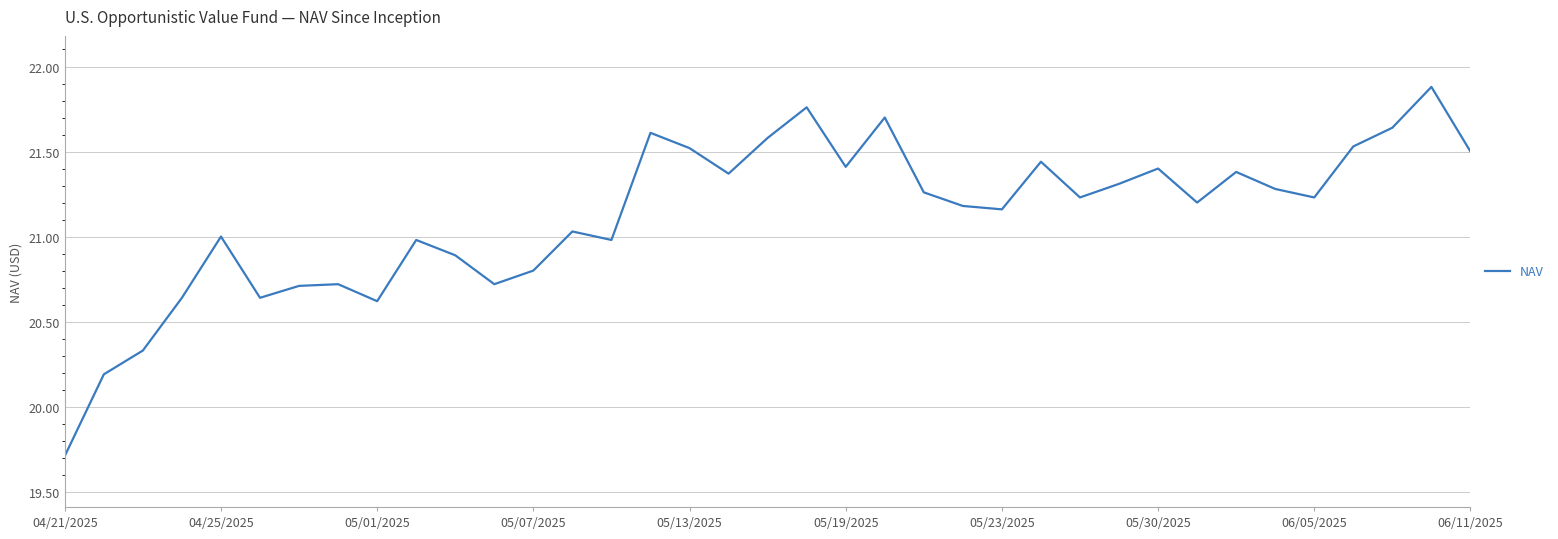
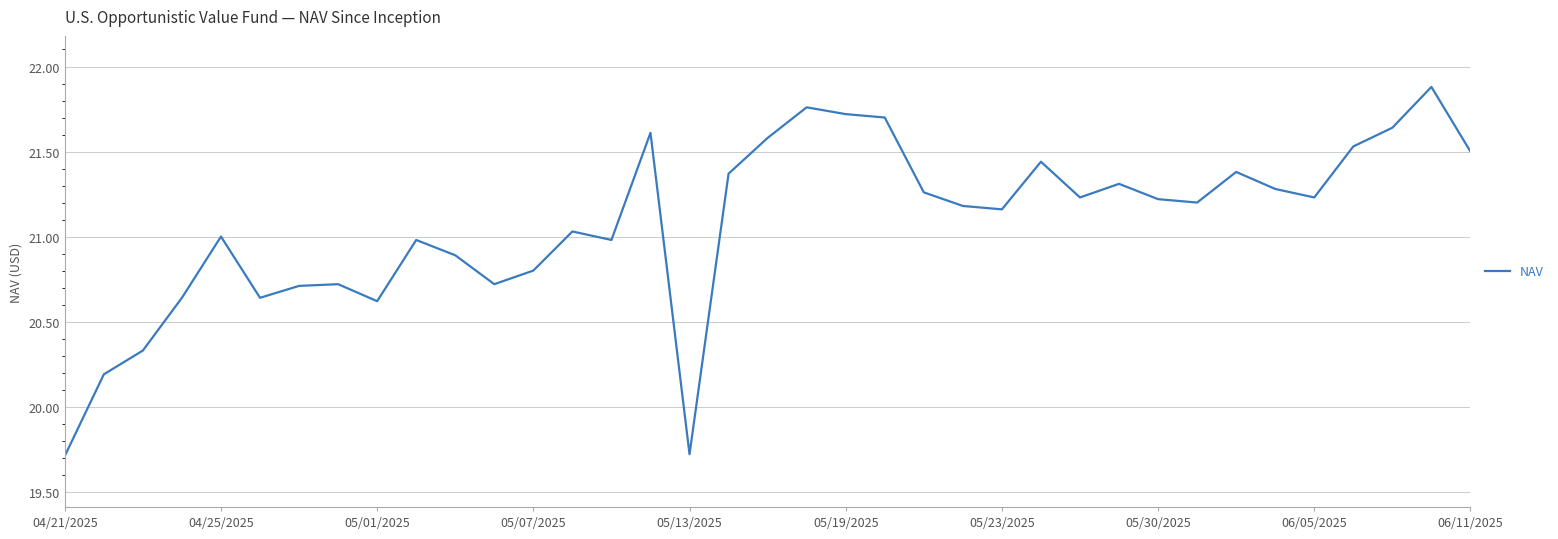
05/13/2025: 21.52 -> 19.72
05/19/2025: 21.41 -> 21.72
05/30/2025: 21.40 -> 21.22
